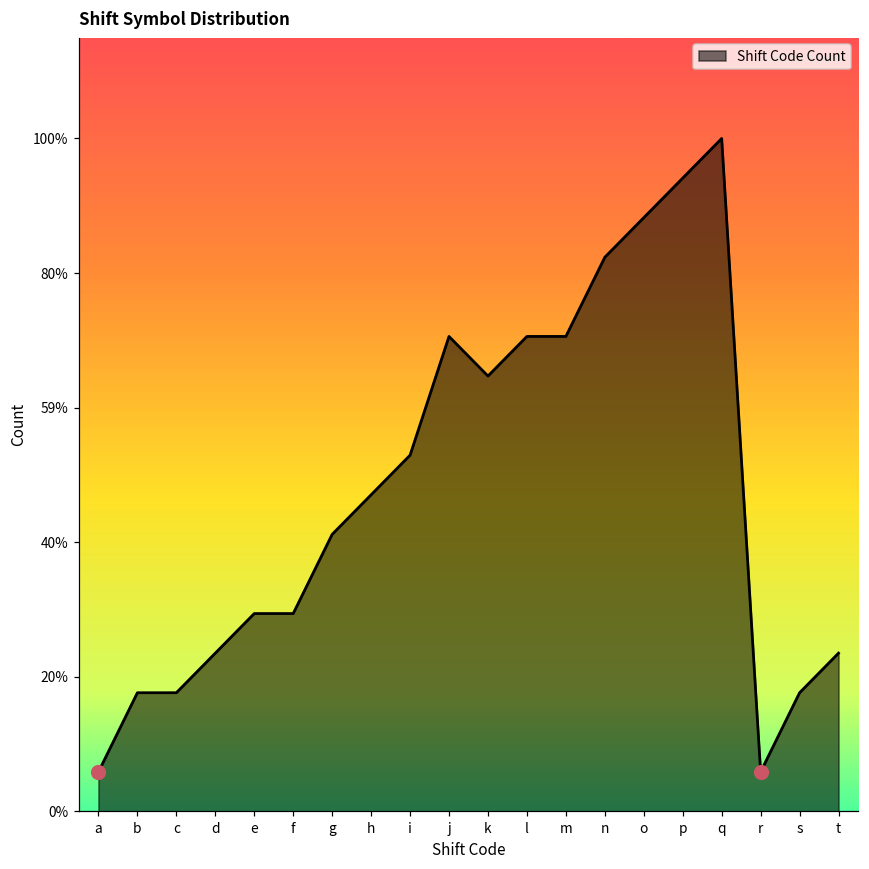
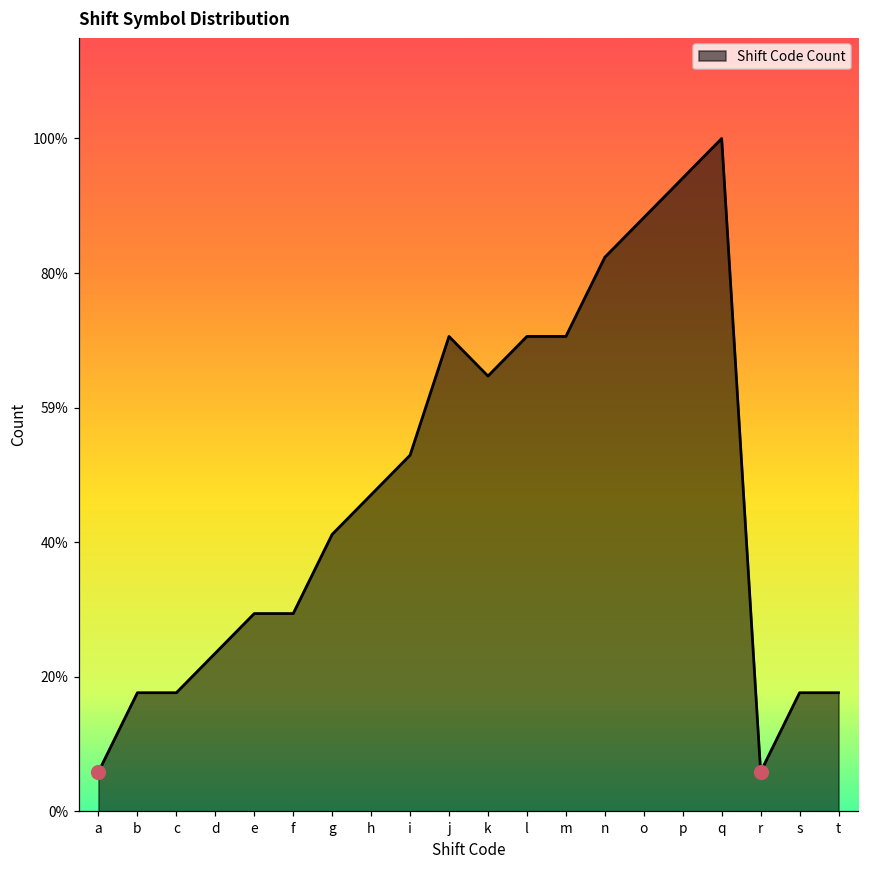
Shift Code Count, t: 24% -> 18%
